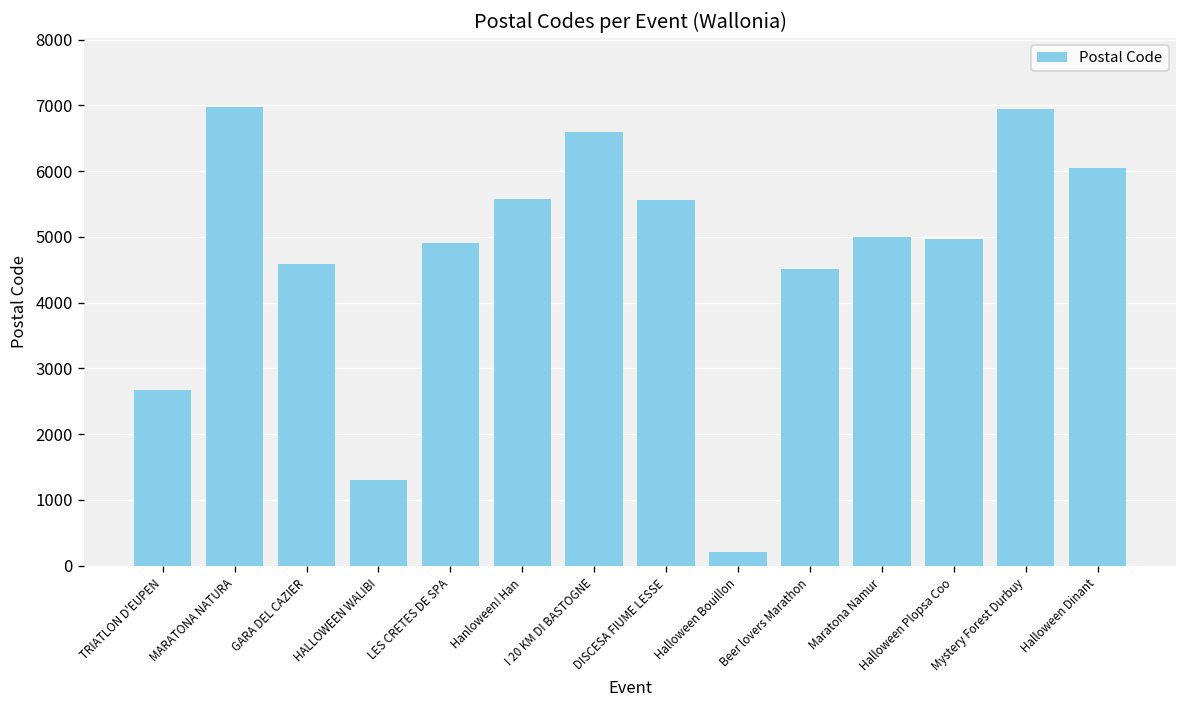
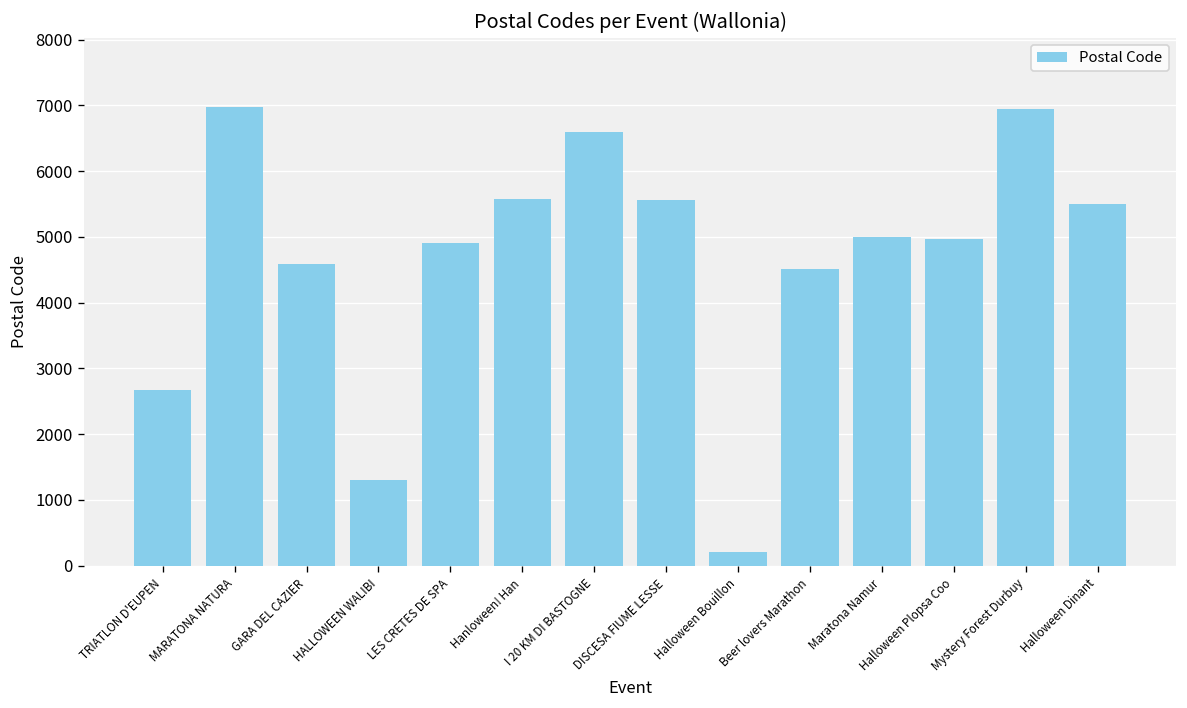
Halloween Dinant: 6100 -> 5500
